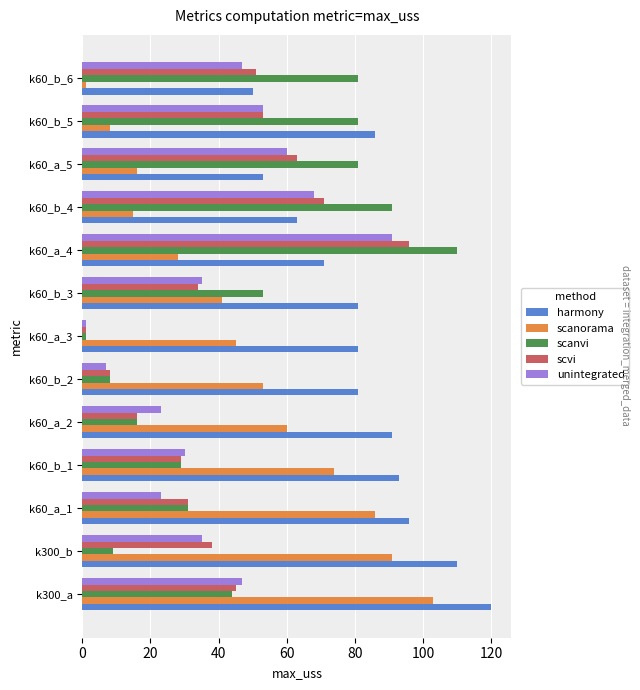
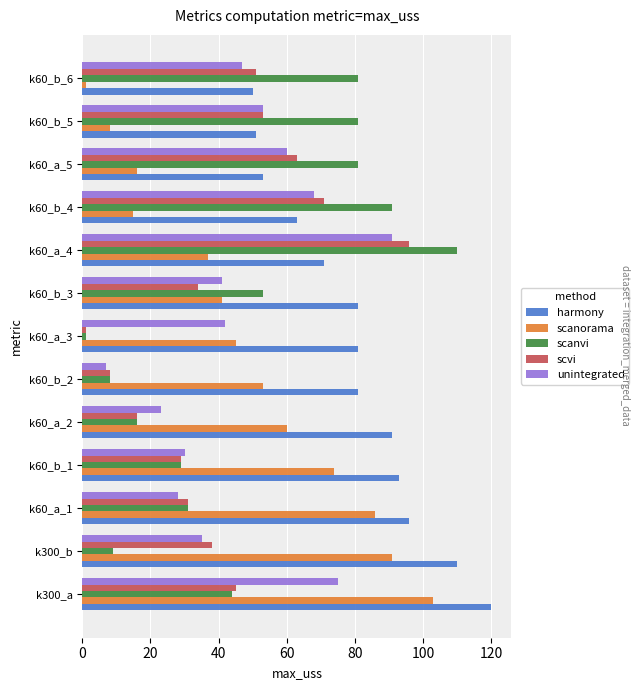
harmony, k60_b_5: 86 -> 51
scanorama, k60_a_4: 28 -> 37
unintegrated, k60_b_3: 35 -> 41
unintegrated, k60_a_3: 1 -> 42
unintegrated, k60_a_1: 23 -> 28
unintegrated, k300_a: 47 -> 75
